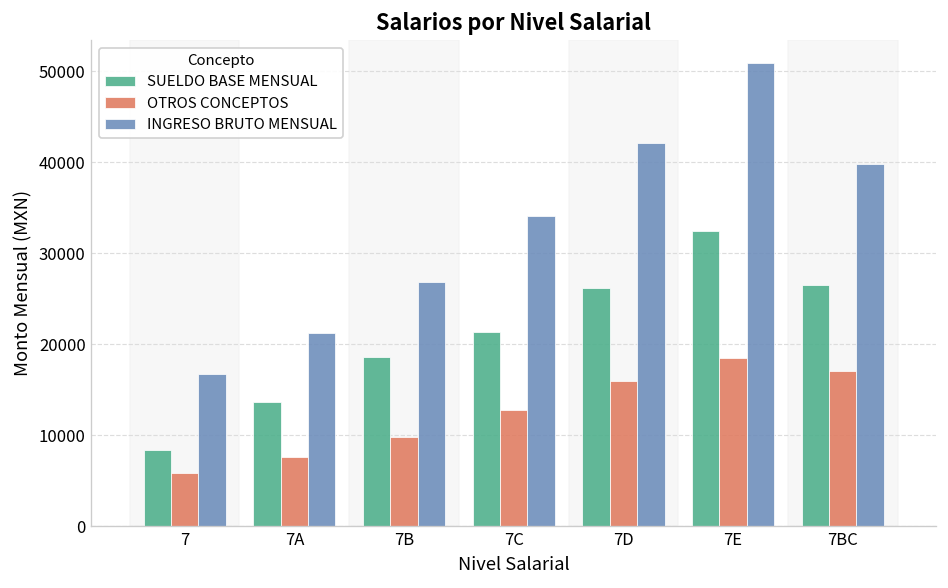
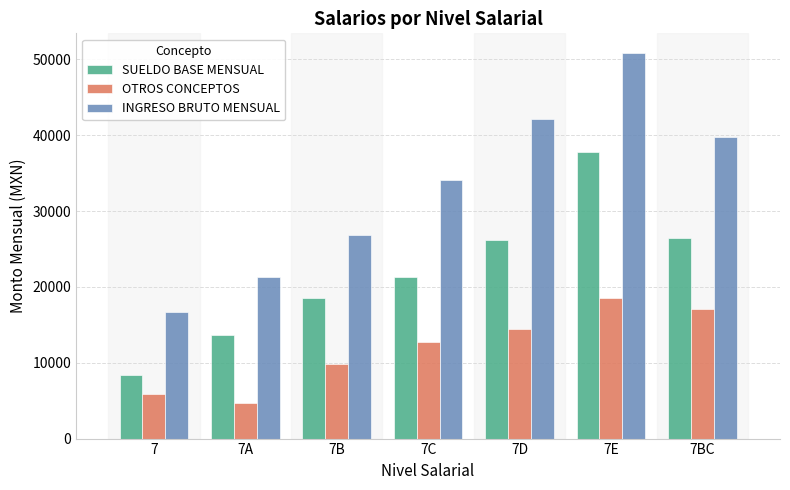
OTROS CONCEPTOS, 7A: 8000 -> 5000
OTROS CONCEPTOS, 7D: 16000 -> 14000
SUELDO BASE MENSUAL, 7E: 32000 -> 38000
